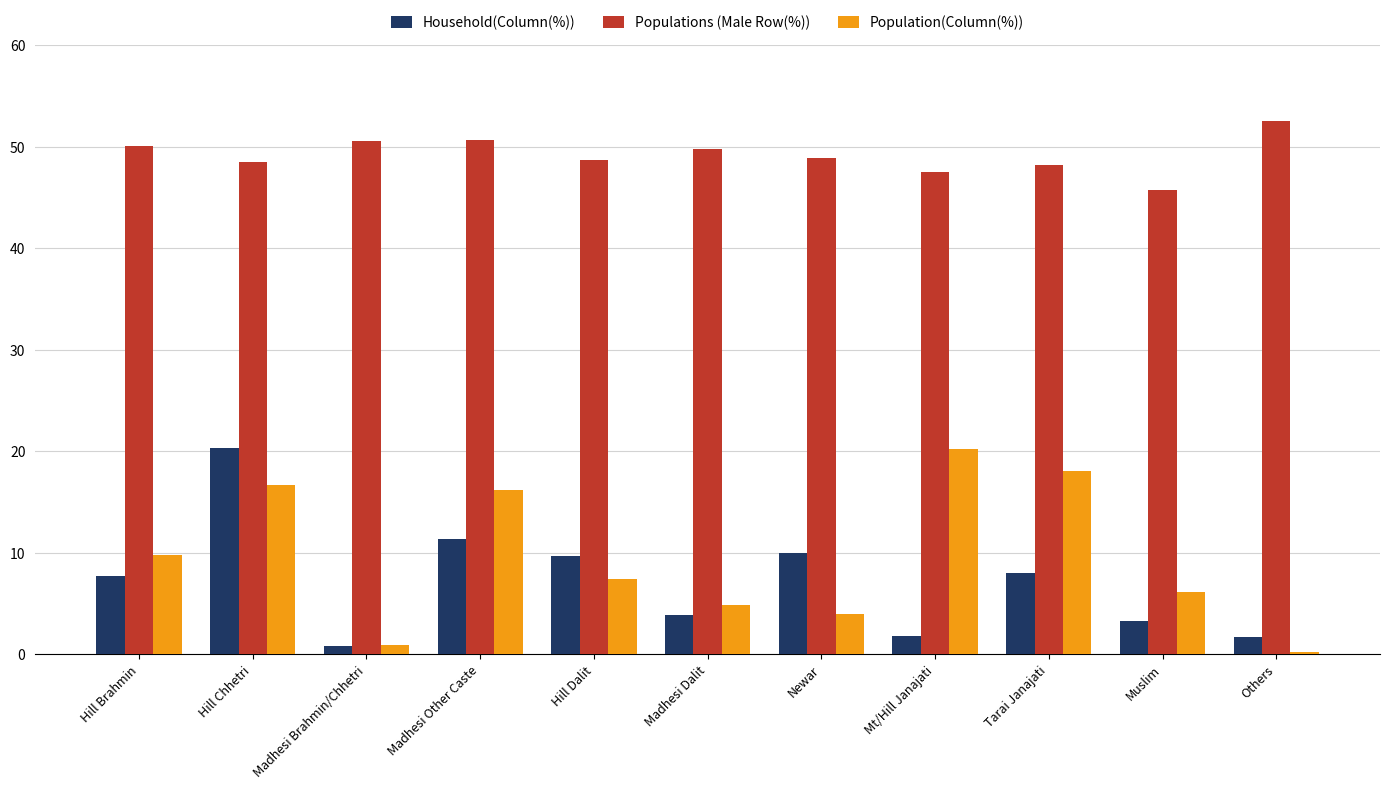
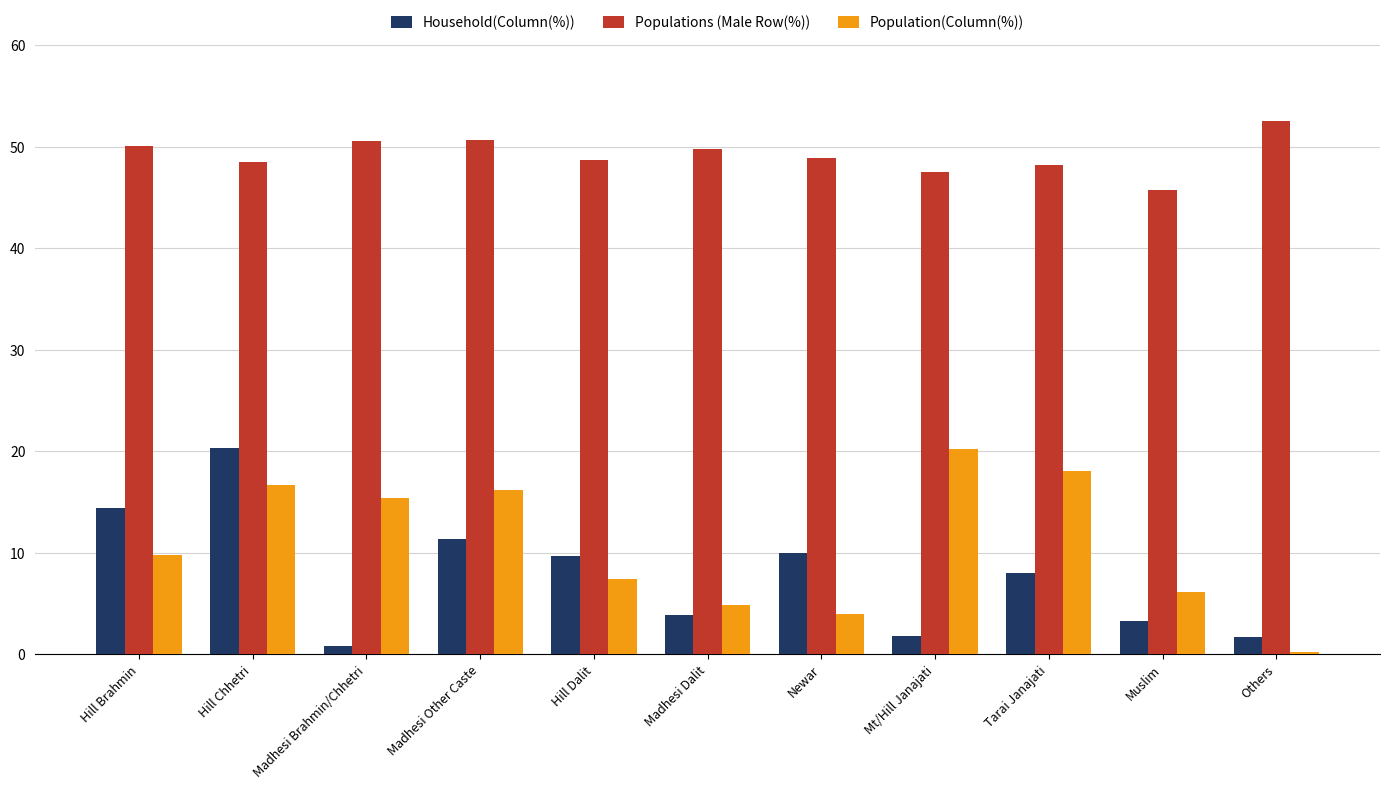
Household(Column(%)), Hill Brahmin: 7.7 -> 14.4
Population(Column(%)), Madhesi Brahmin/Chhetri: 0.9 -> 15.4
